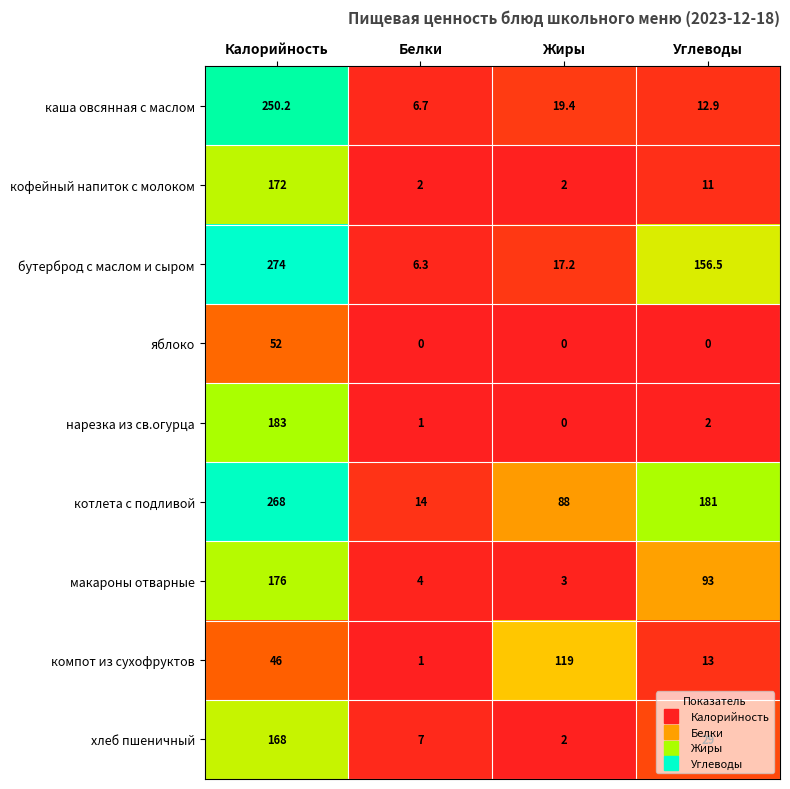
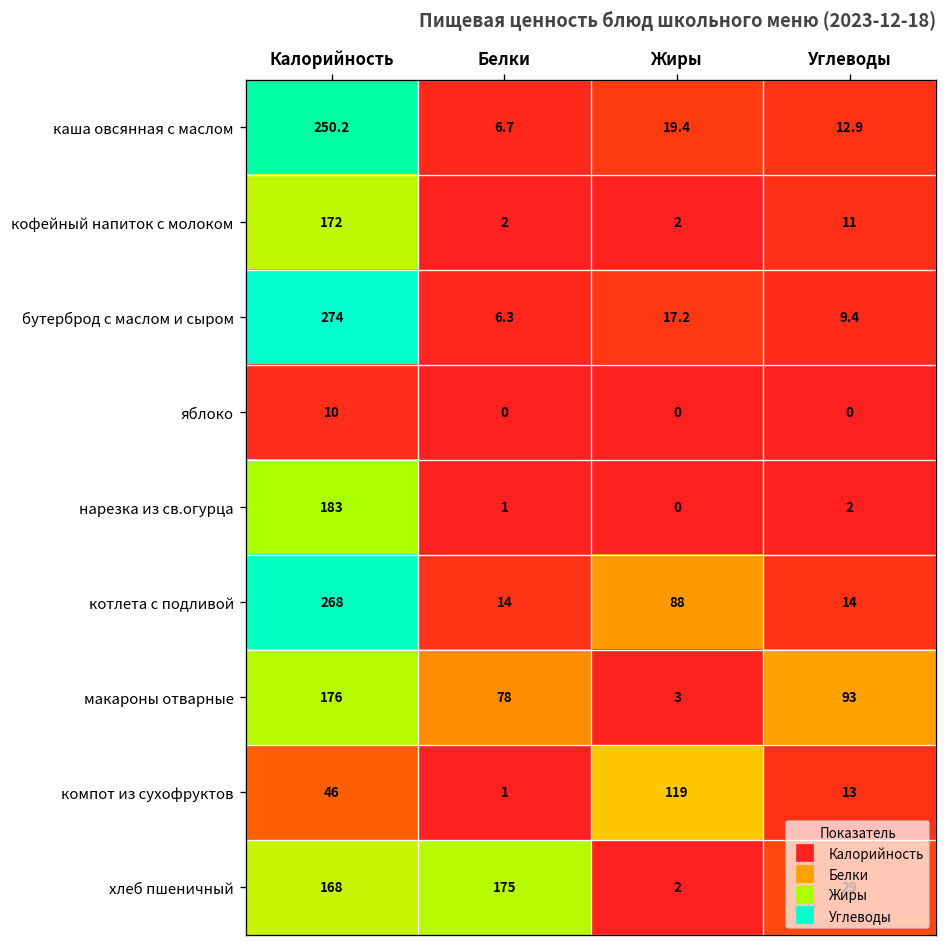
бутерброд с маслом и сыром, Углеводы: 156.5 -> 9.4
яблоко, Калорийность: 52 -> 10
котлета с подливой, Углеводы: 181 -> 14
макароны отварные, Белки: 4 -> 78
хлеб пшеничный, Белки: 7 -> 175
